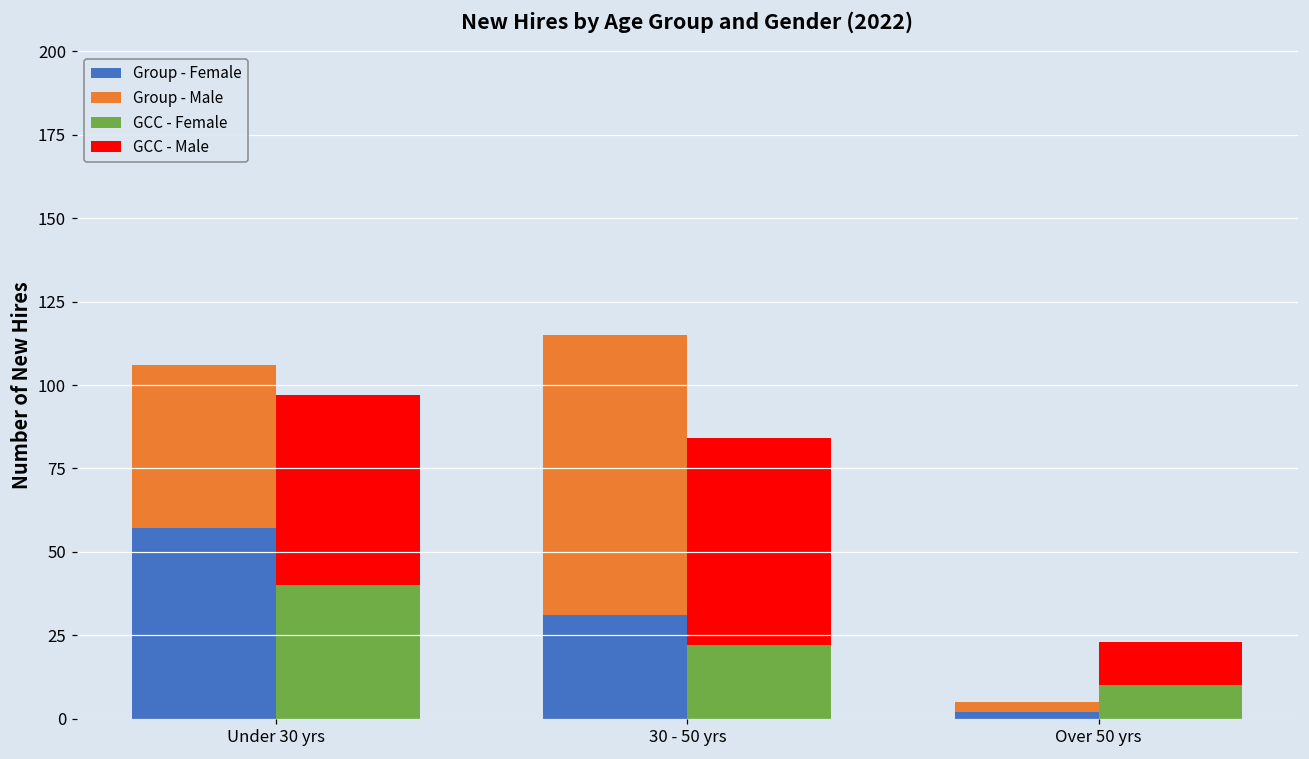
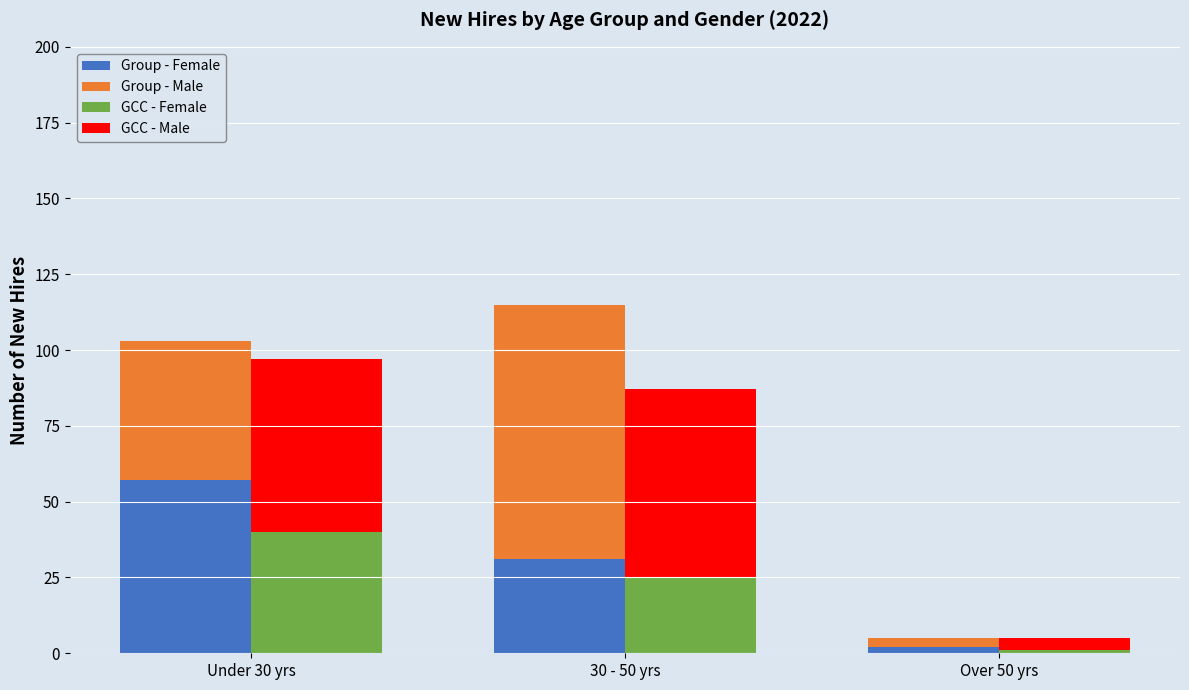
Group - Male, Under 30 yrs: 49 -> 46
GCC - Female, 30 - 50 yrs: 22 -> 25
GCC - Female, Over 50 yrs: 10 -> 1
GCC - Male, Over 50 yrs: 13 -> 4
